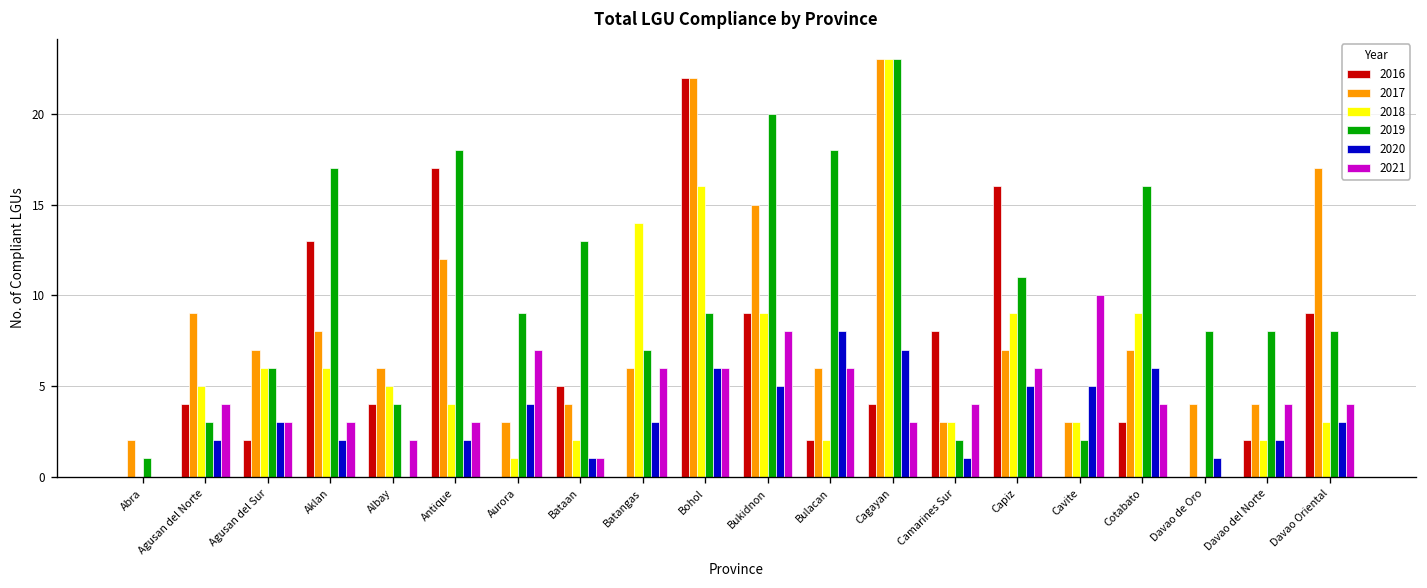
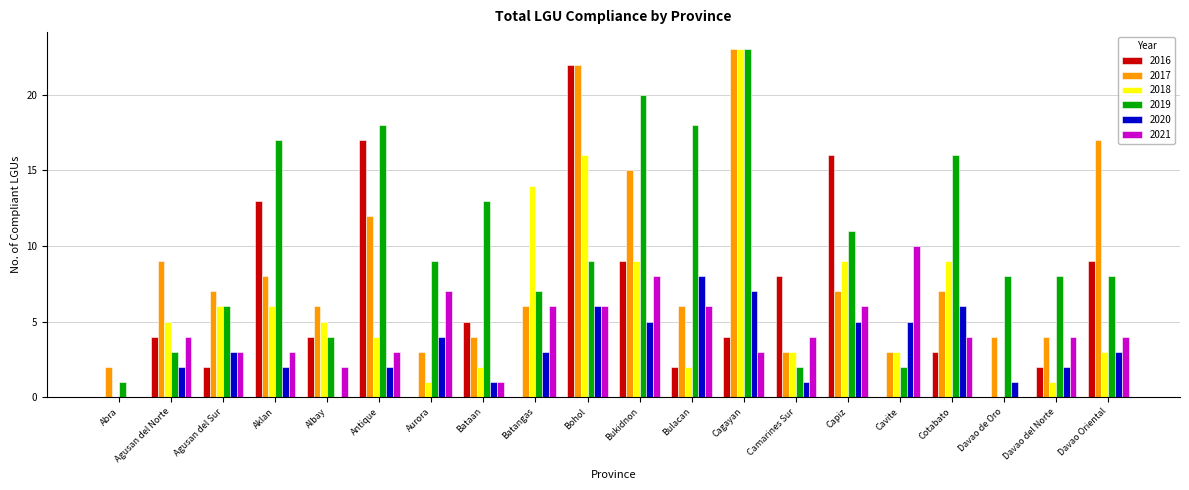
2018, Davao del Norte: 2 -> 1
